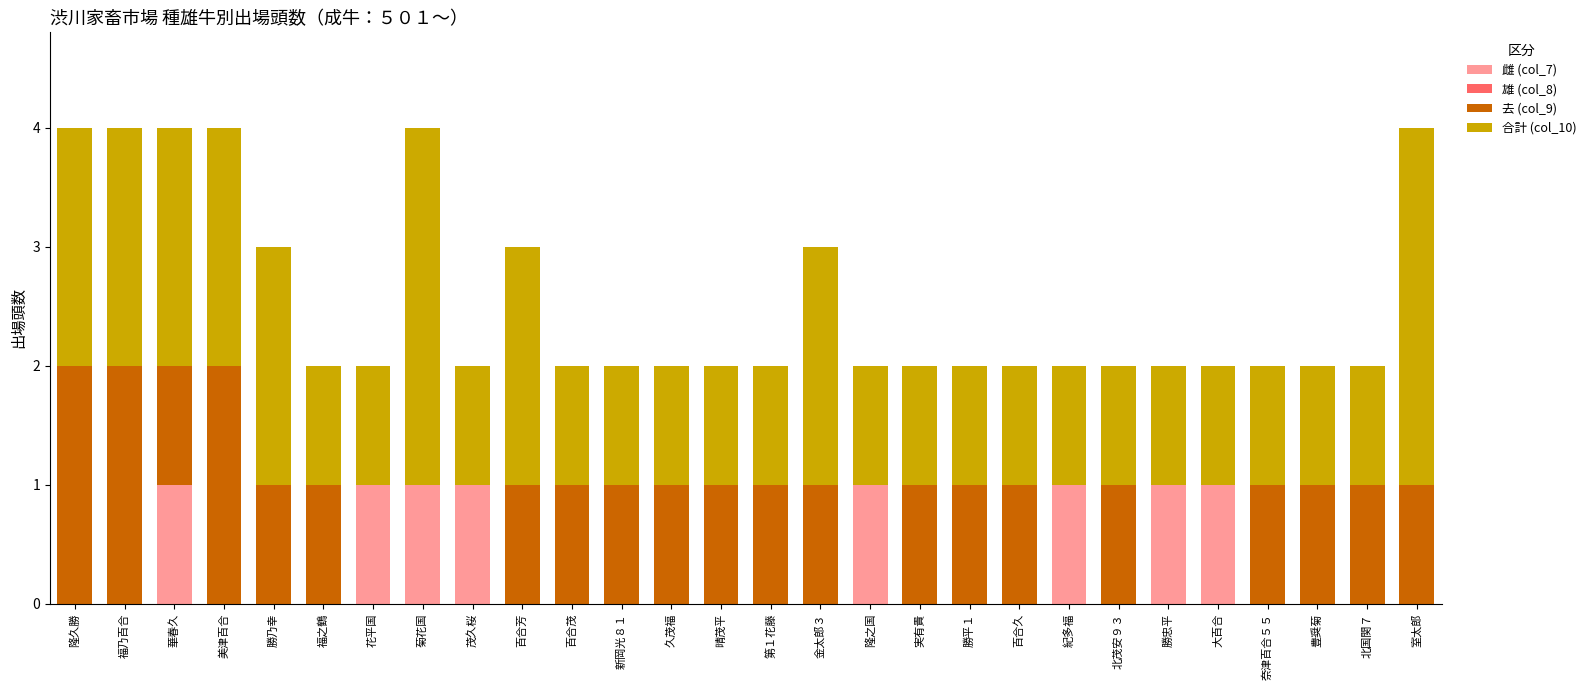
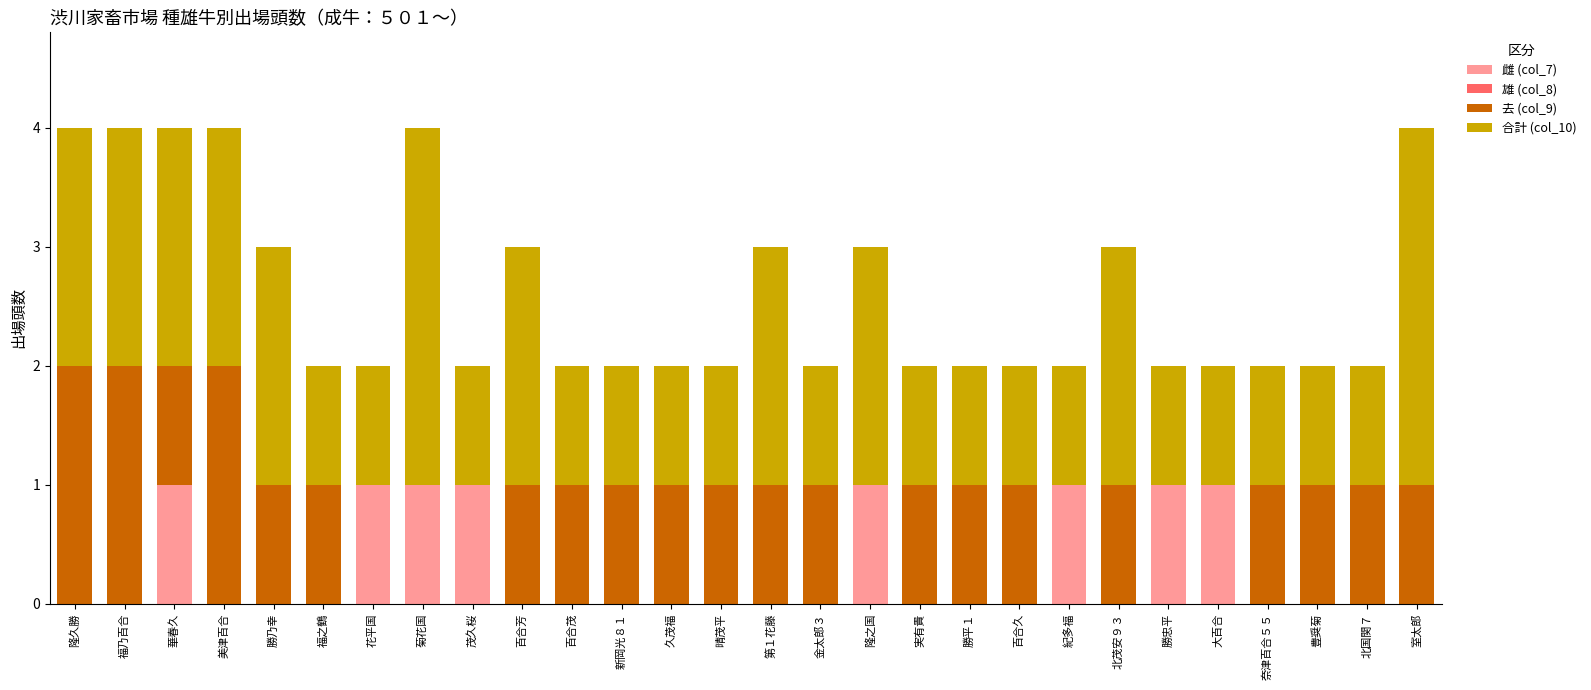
合計 (col_10), 第１花藤: 1 -> 2
合計 (col_10), 金太郎３: 2 -> 1
合計 (col_10), 隆之国: 1 -> 2
合計 (col_10), 北茂安９３: 1 -> 2
